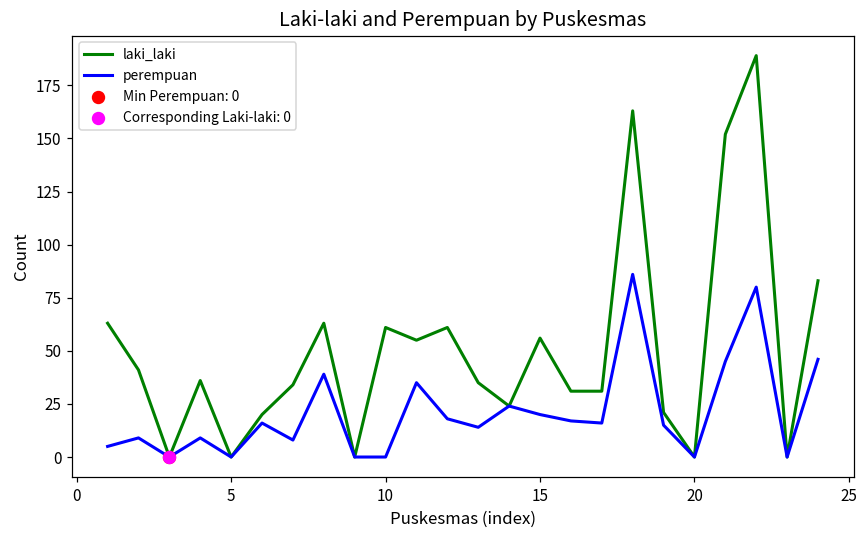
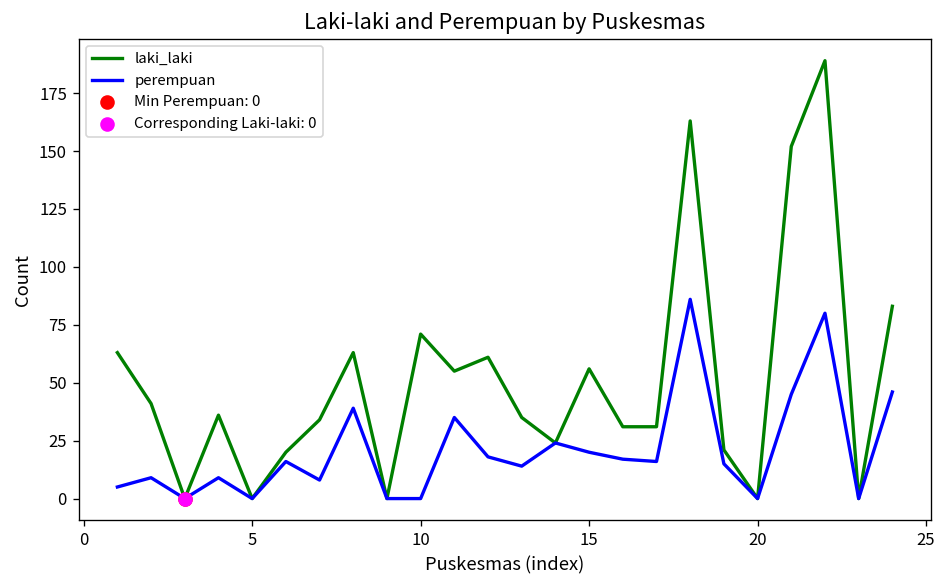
laki_laki, 10: 61 -> 71
